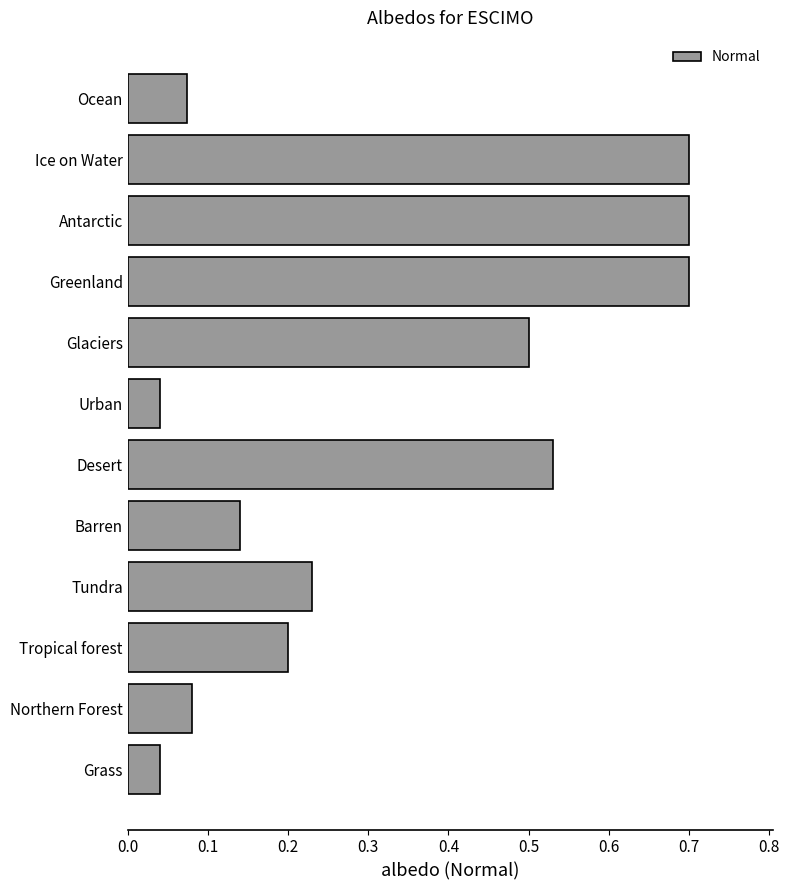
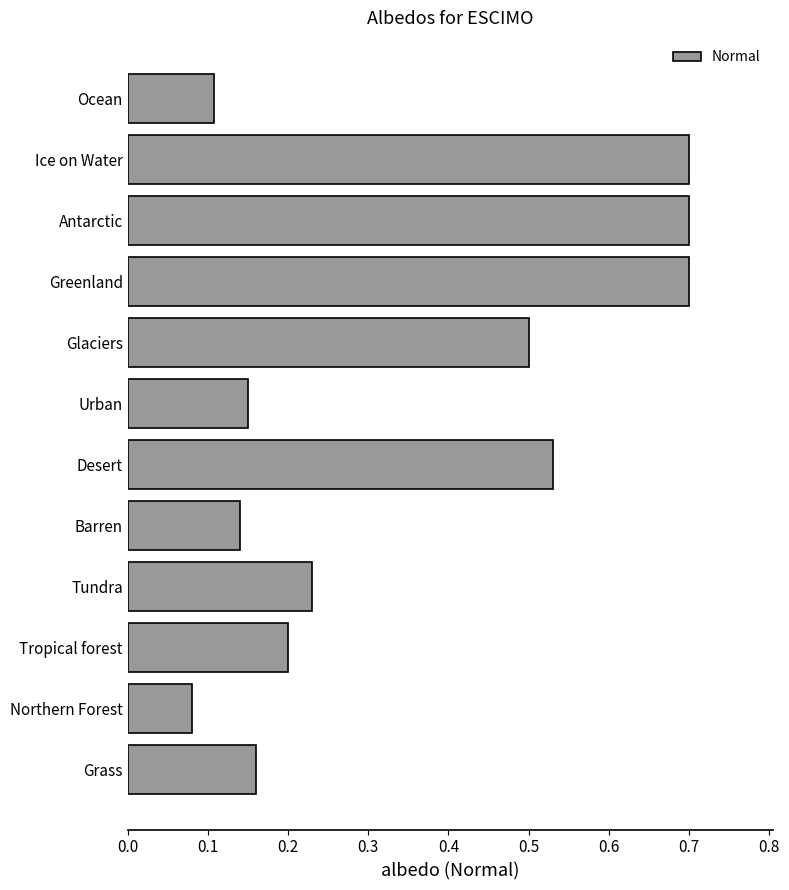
Ocean: 0.07 -> 0.11
Urban: 0.04 -> 0.15
Grass: 0.04 -> 0.16
